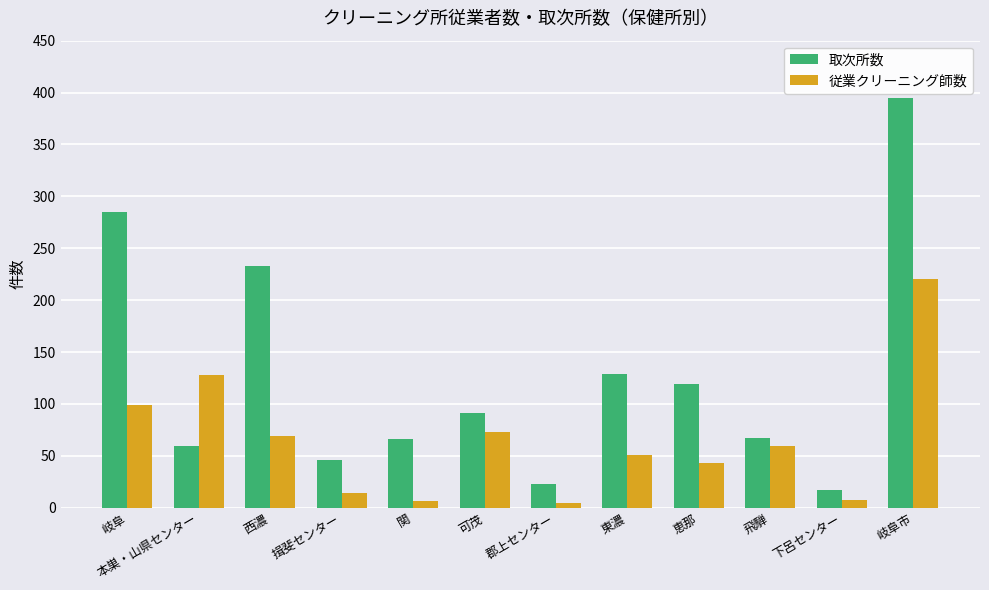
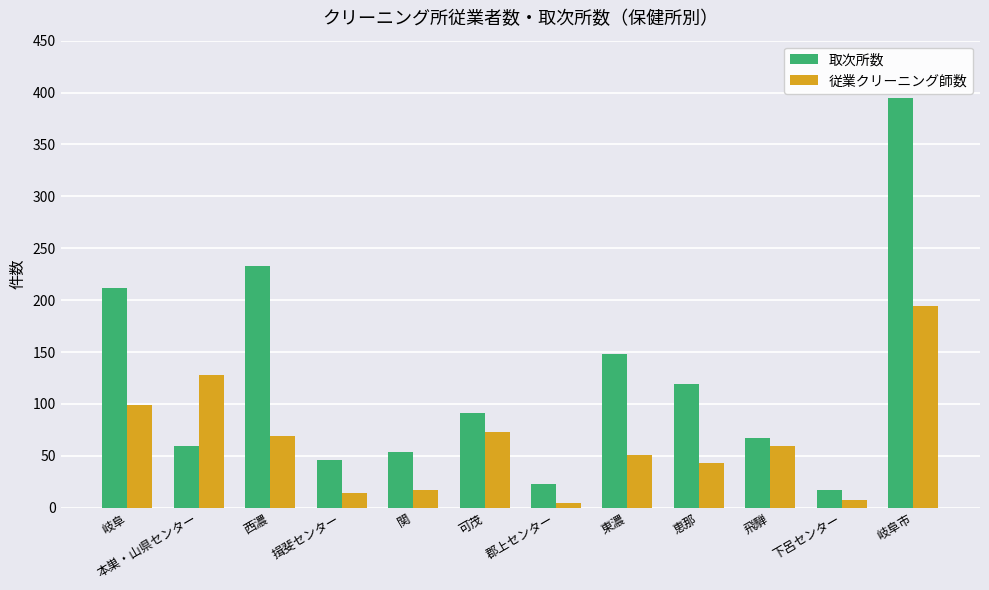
取次所数, 岐阜: 285 -> 212
取次所数, 関: 66 -> 54
従業クリーニング師数, 関: 6 -> 17
取次所数, 東濃: 129 -> 148
従業クリーニング師数, 岐阜市: 220 -> 194
